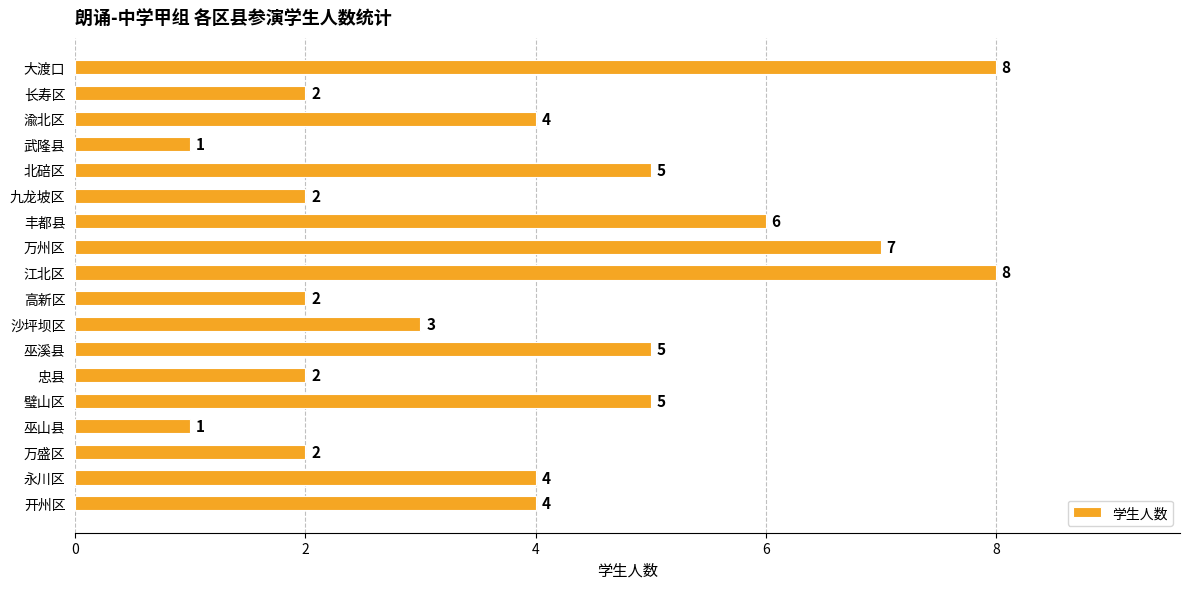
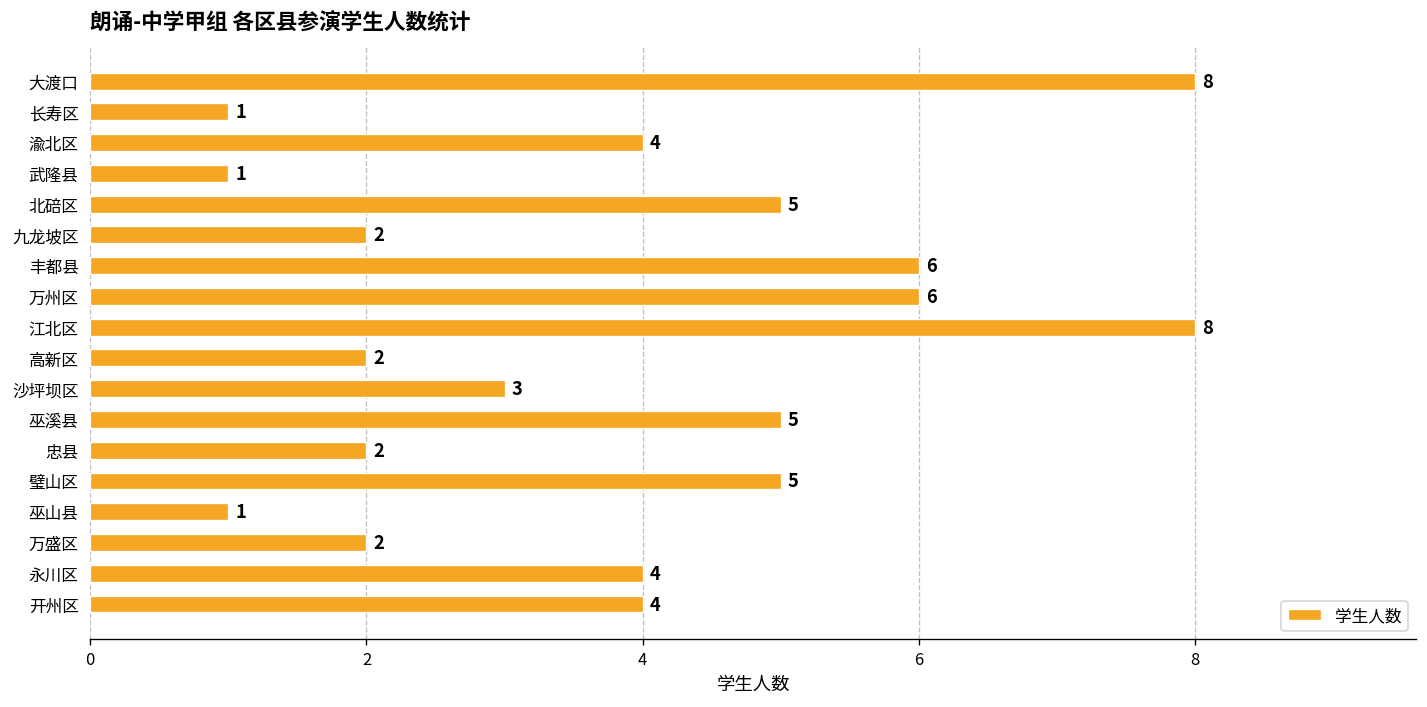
长寿区: 2 -> 1
万州区: 7 -> 6
